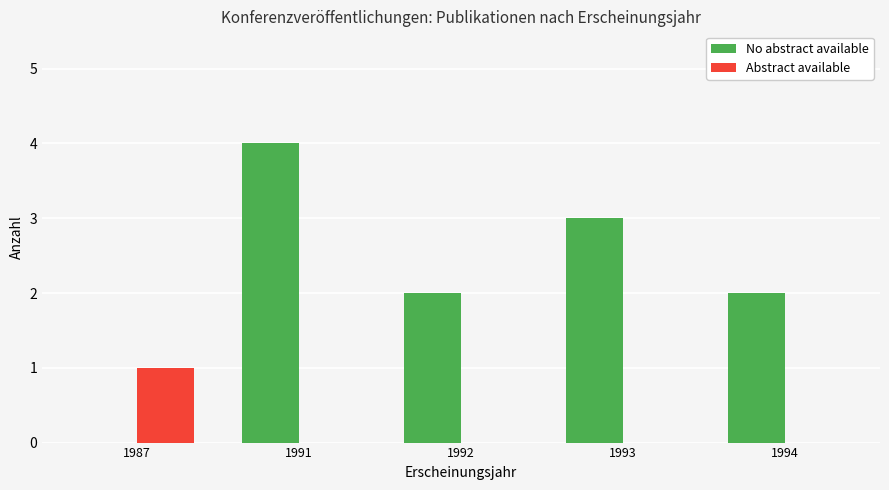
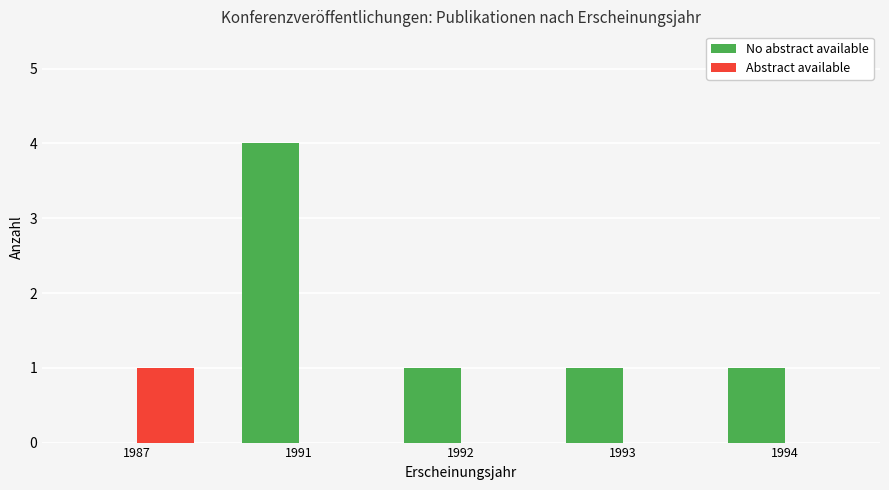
No abstract available, 1992: 2 -> 1
No abstract available, 1993: 3 -> 1
No abstract available, 1994: 2 -> 1
